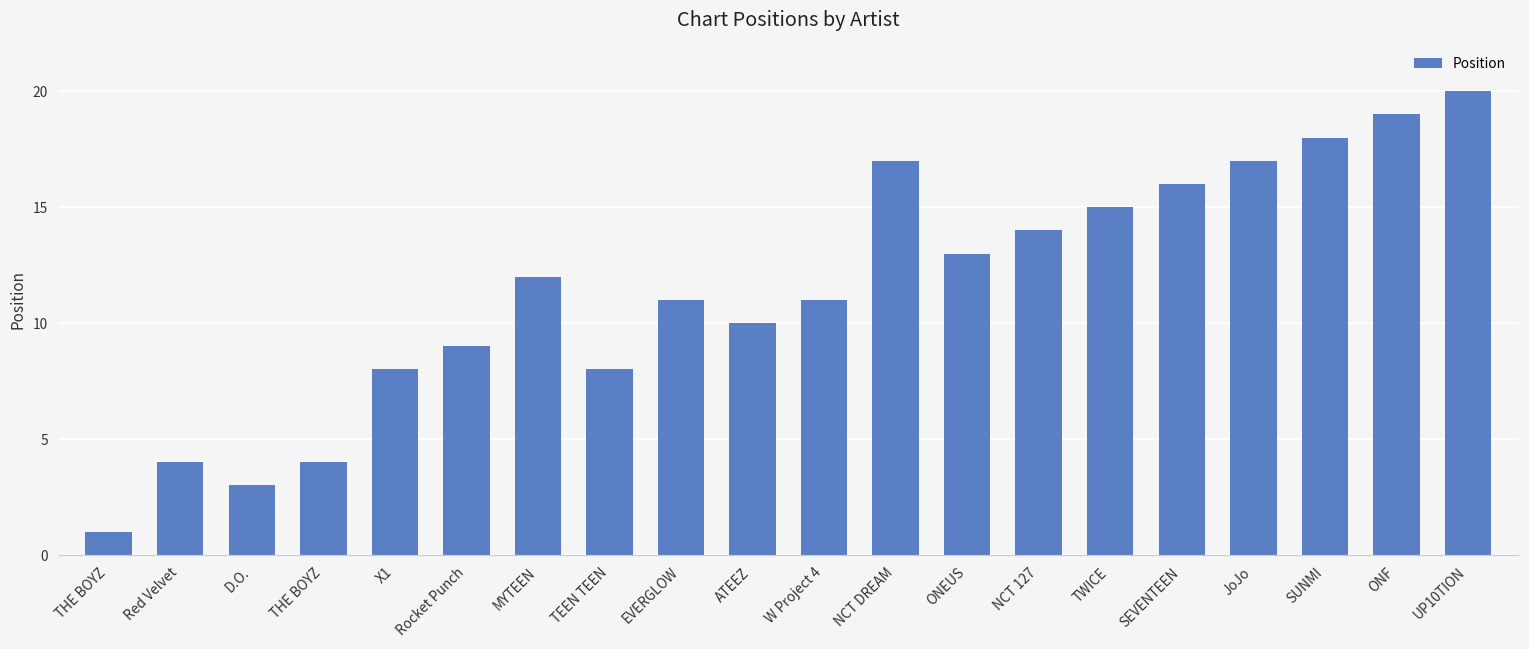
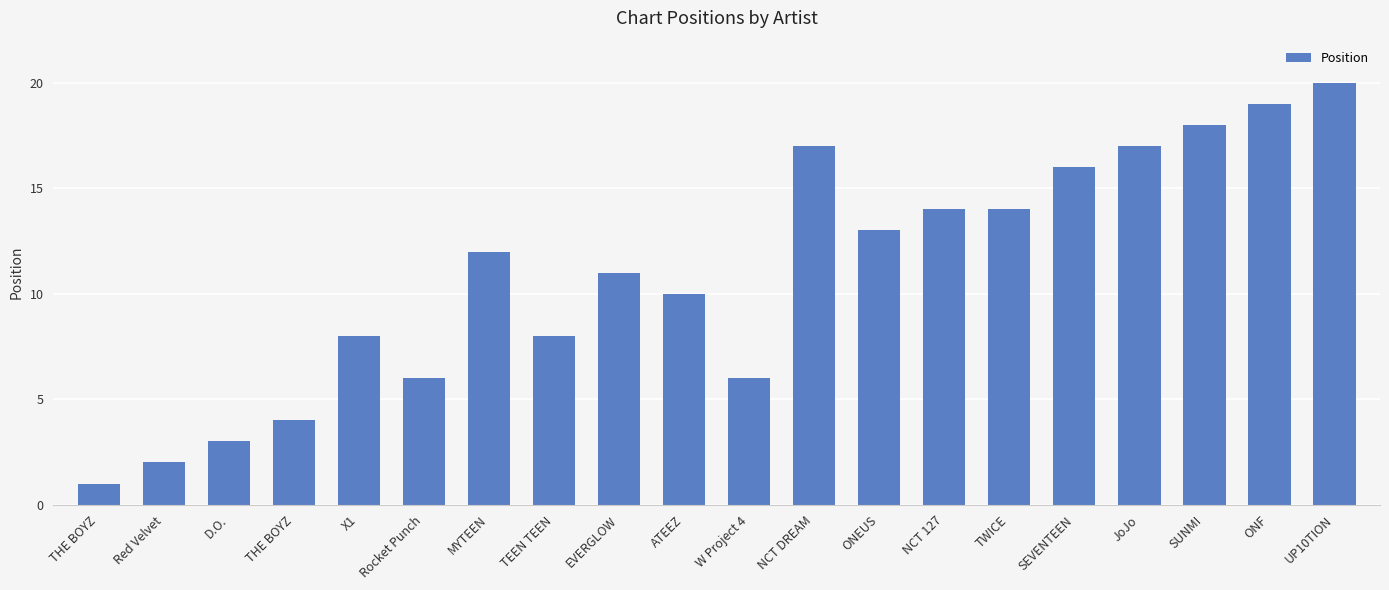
Red Velvet: 4 -> 2
Rocket Punch: 9 -> 6
W Project 4: 11 -> 6
TWICE: 15 -> 14
